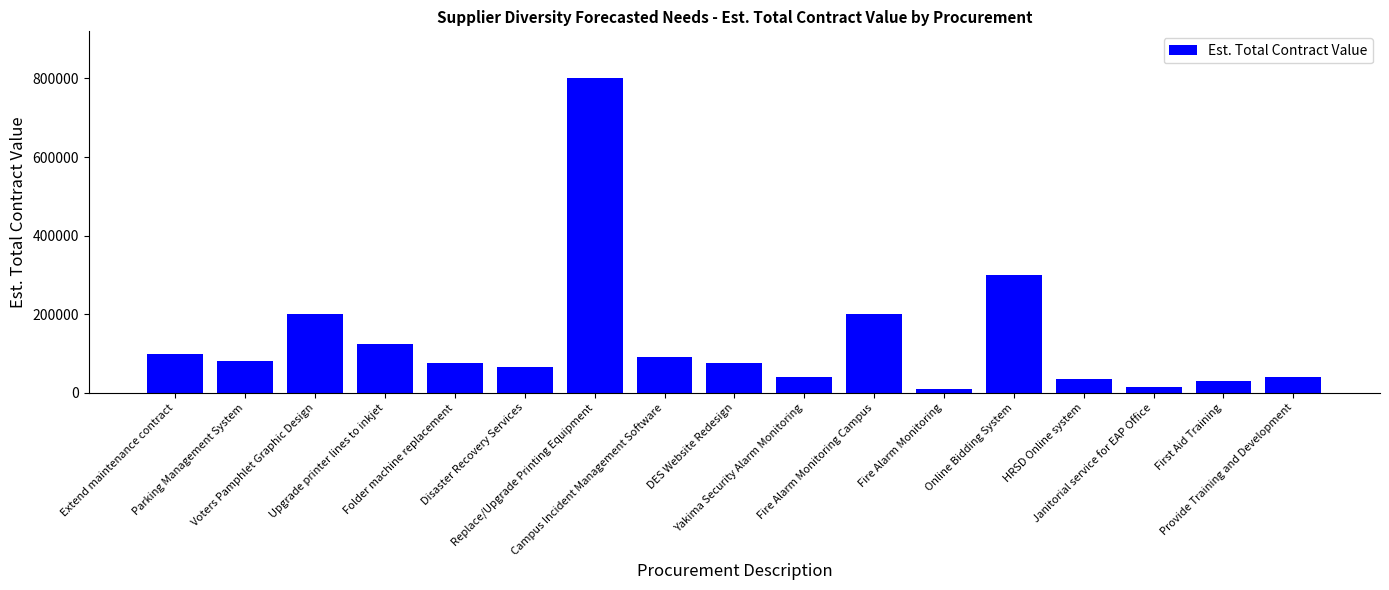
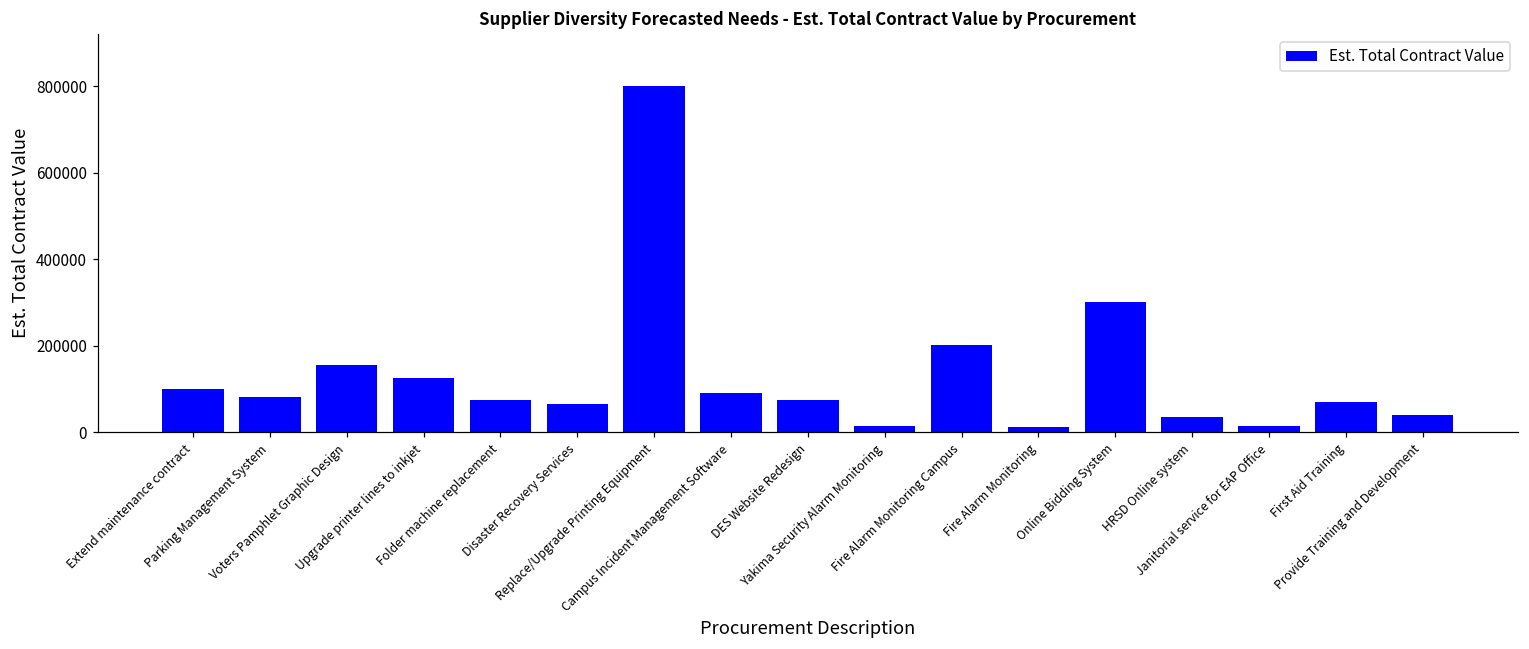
Voters Pamphlet Graphic Design: 200000 -> 150000
Yakima Security Alarm Monitoring: 40000 -> 10000
First Aid Training: 30000 -> 70000
